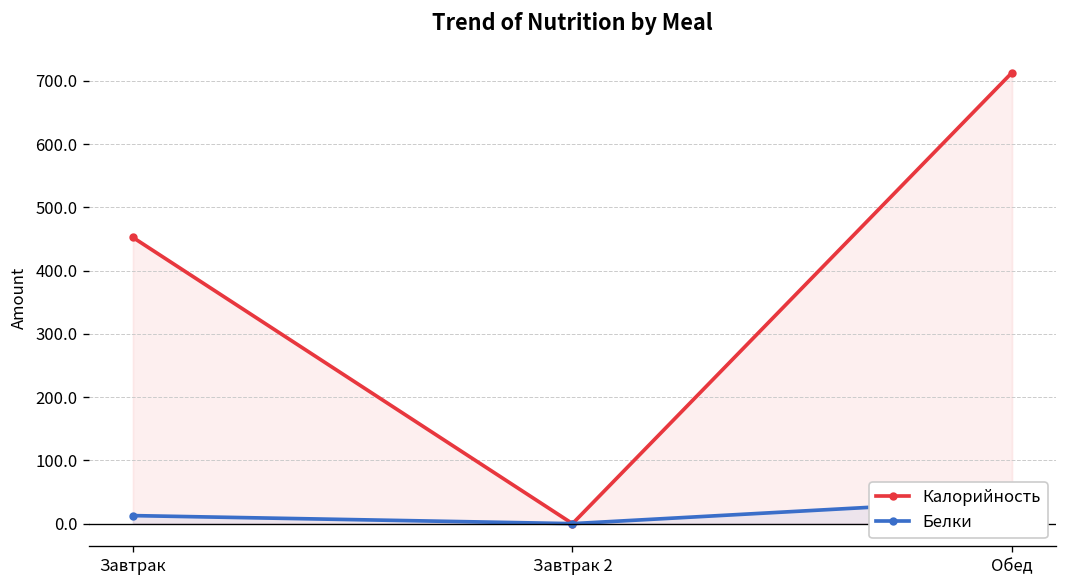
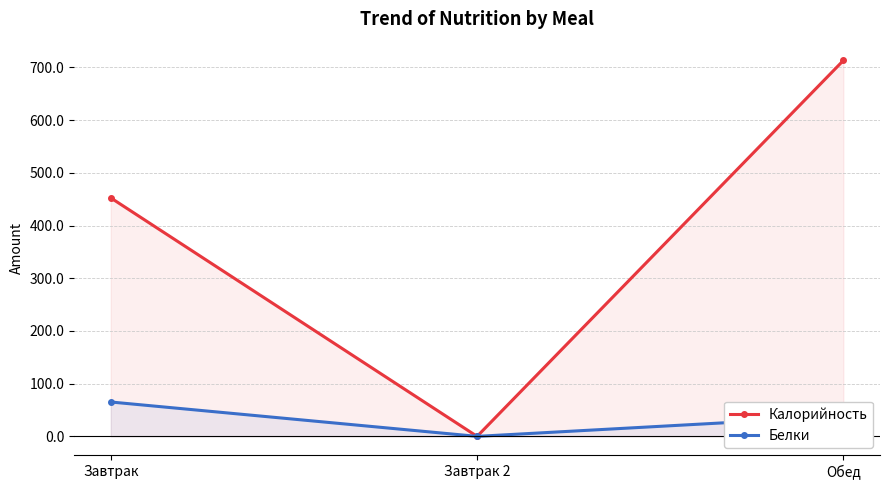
Белки, Завтрак: 10 -> 70
